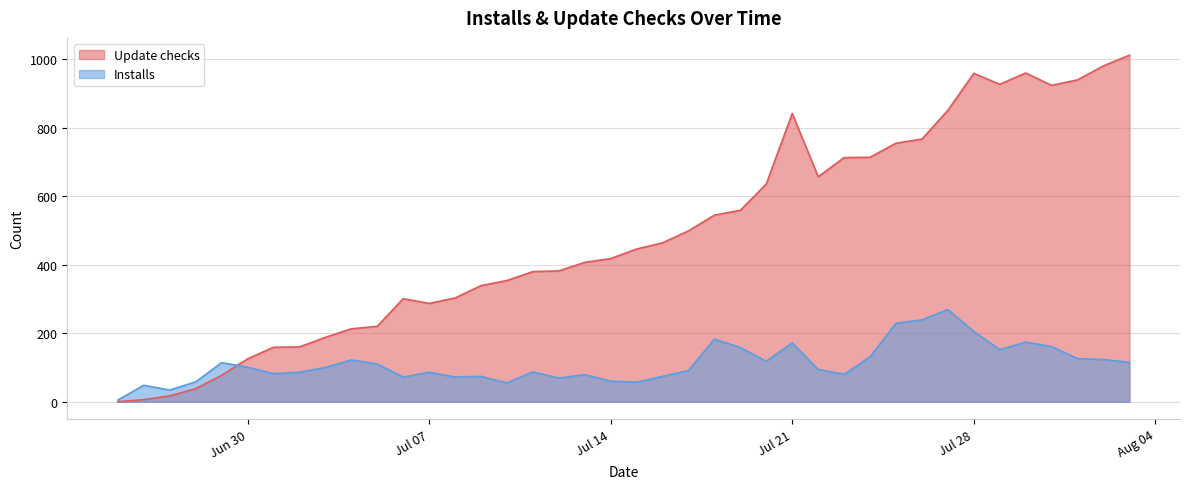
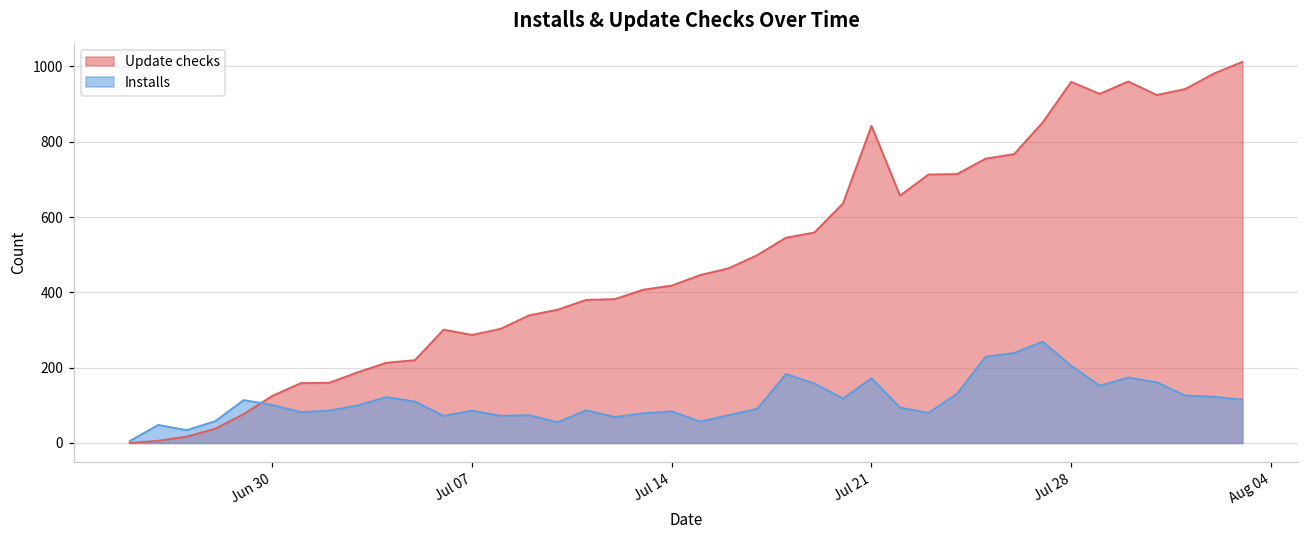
Installs, Jul 14: 60 -> 80
